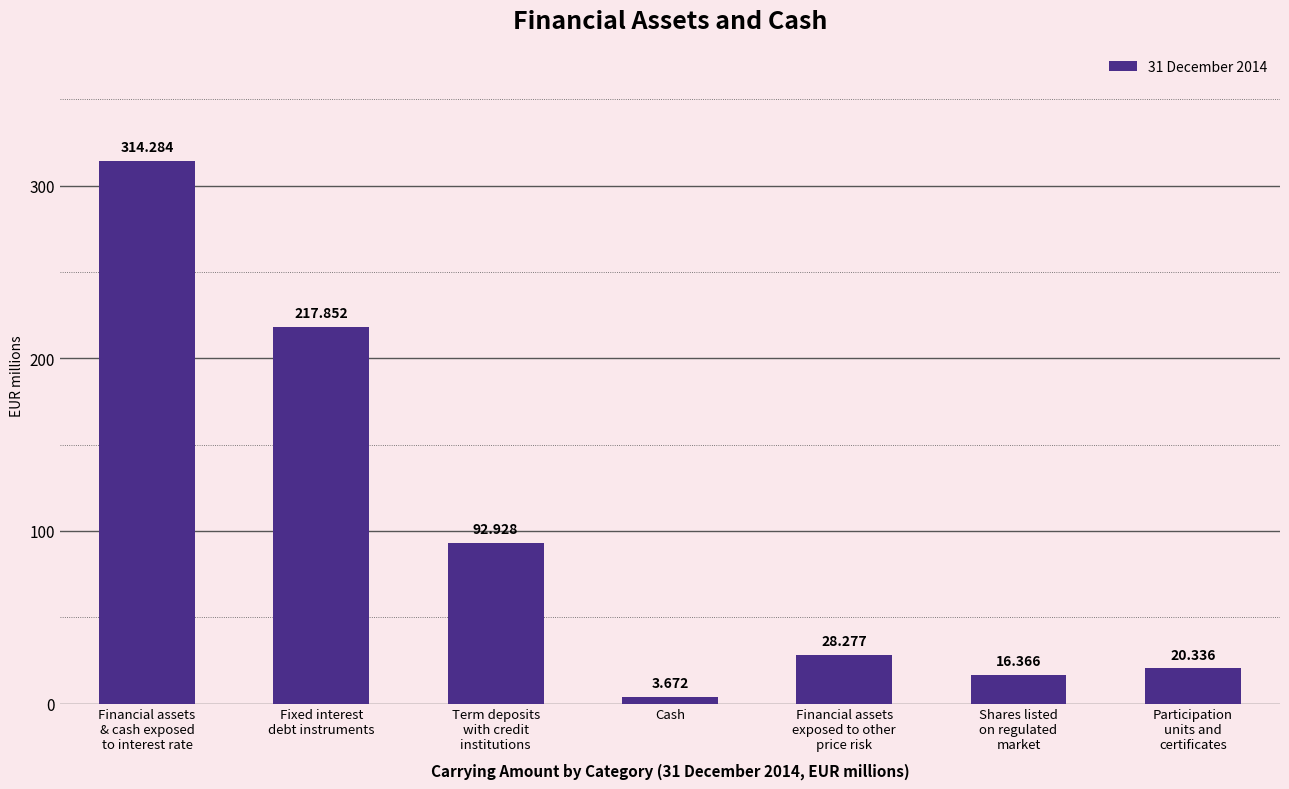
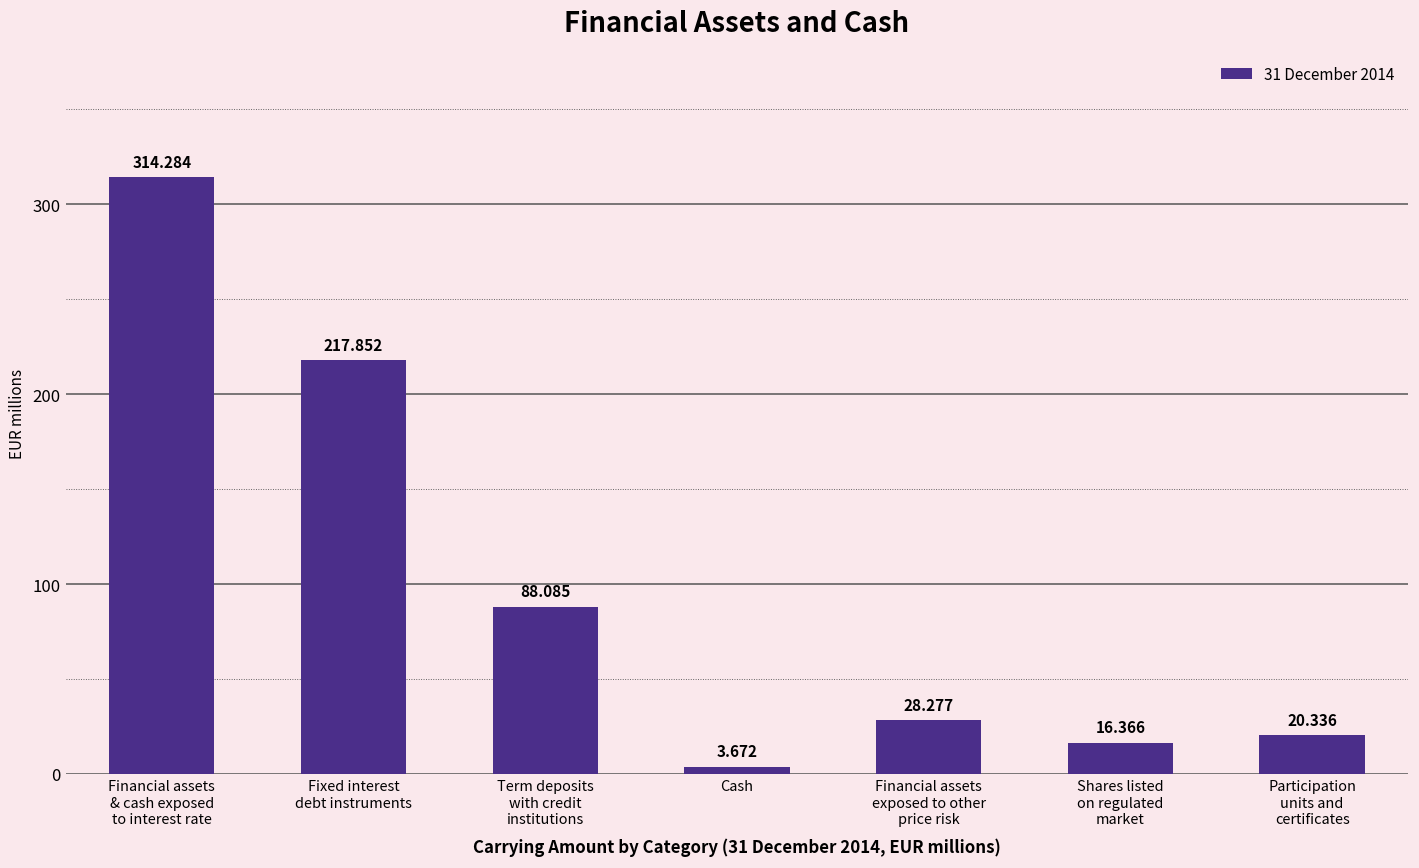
Term deposits with credit institutions: 92.928 -> 88.085
